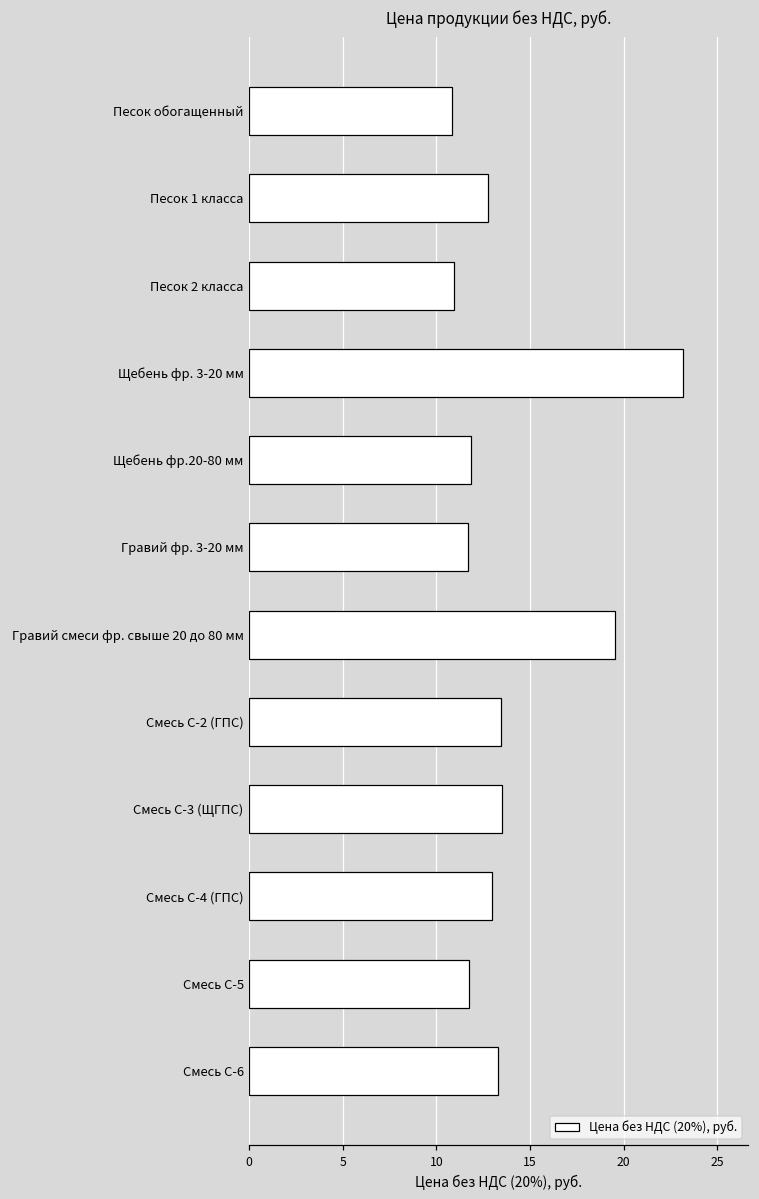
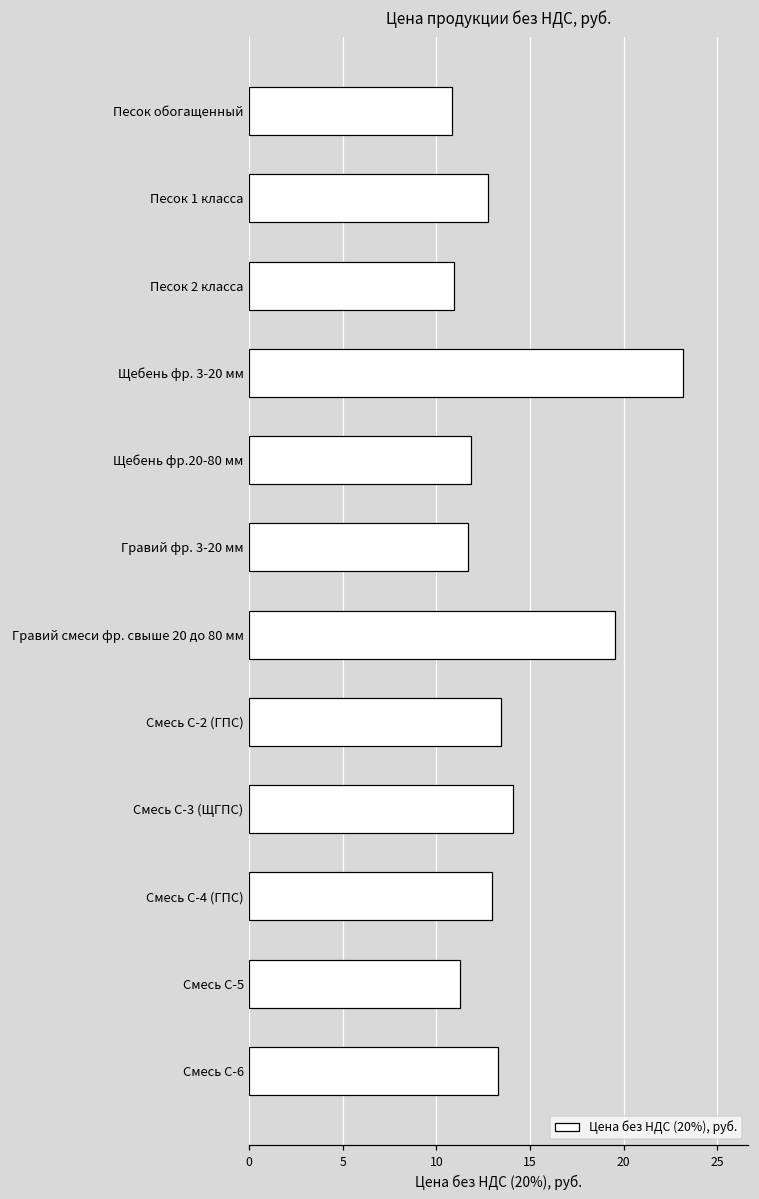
Смесь С-3 (ЩГПС): 13.5 -> 14.1
Смесь С-5: 11.8 -> 11.3
